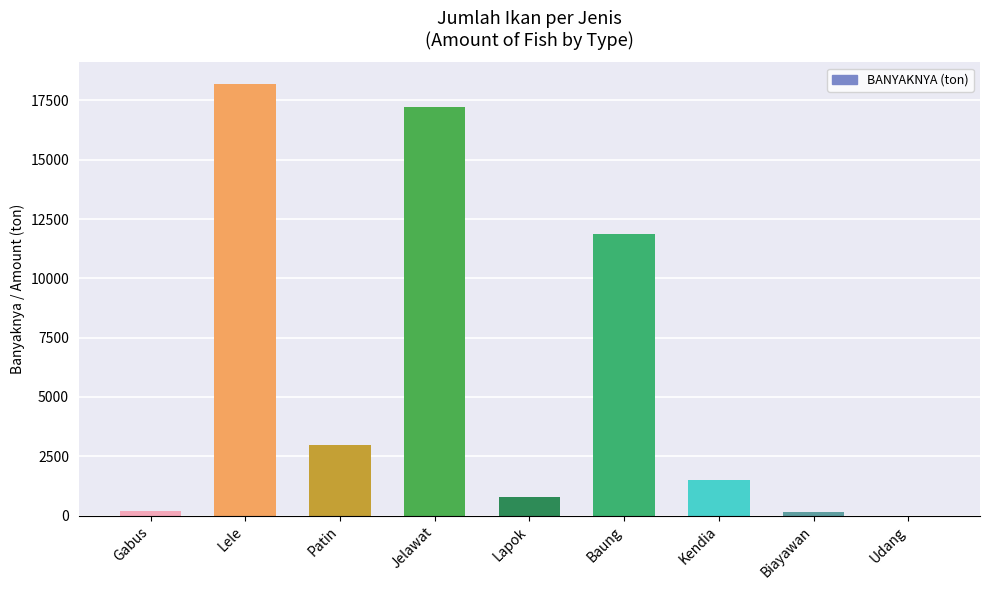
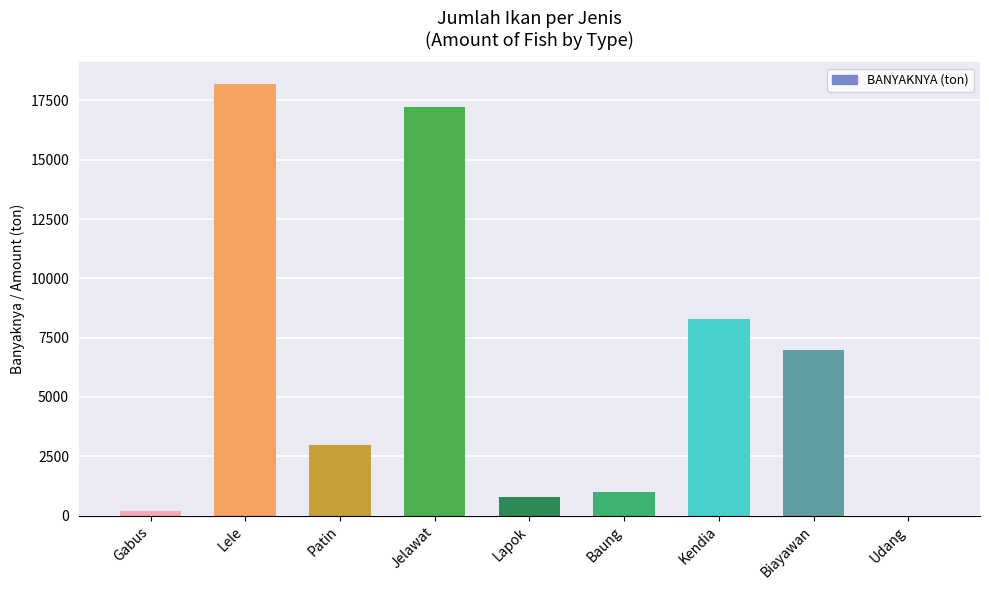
Baung: 11900 -> 1000
Kendia: 1500 -> 8300
Biayawan: 200 -> 7000
